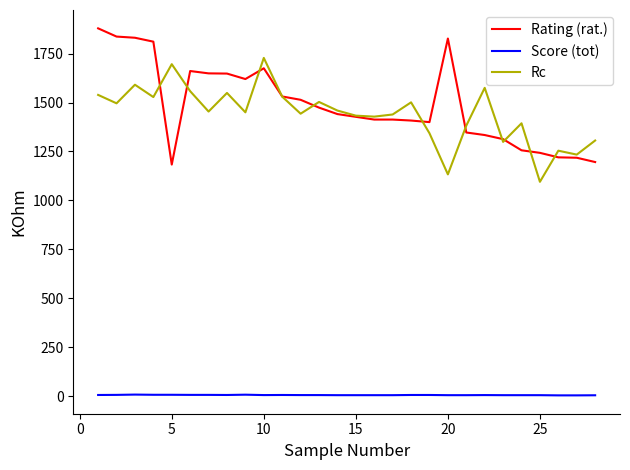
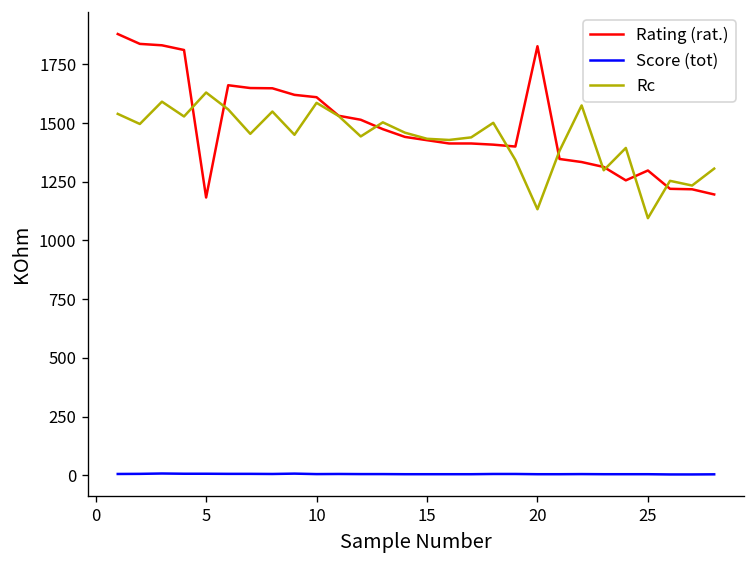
Rc, 5: 1700 -> 1630
Rating (rat.), 10: 1680 -> 1610
Rc, 10: 1730 -> 1590
Rating (rat.), 25: 1240 -> 1300
